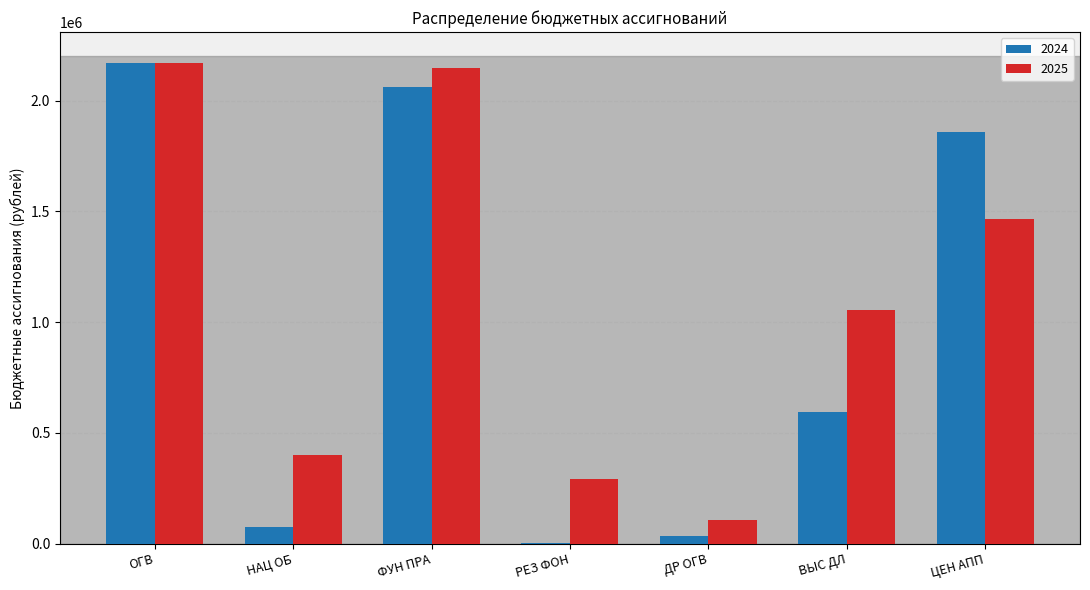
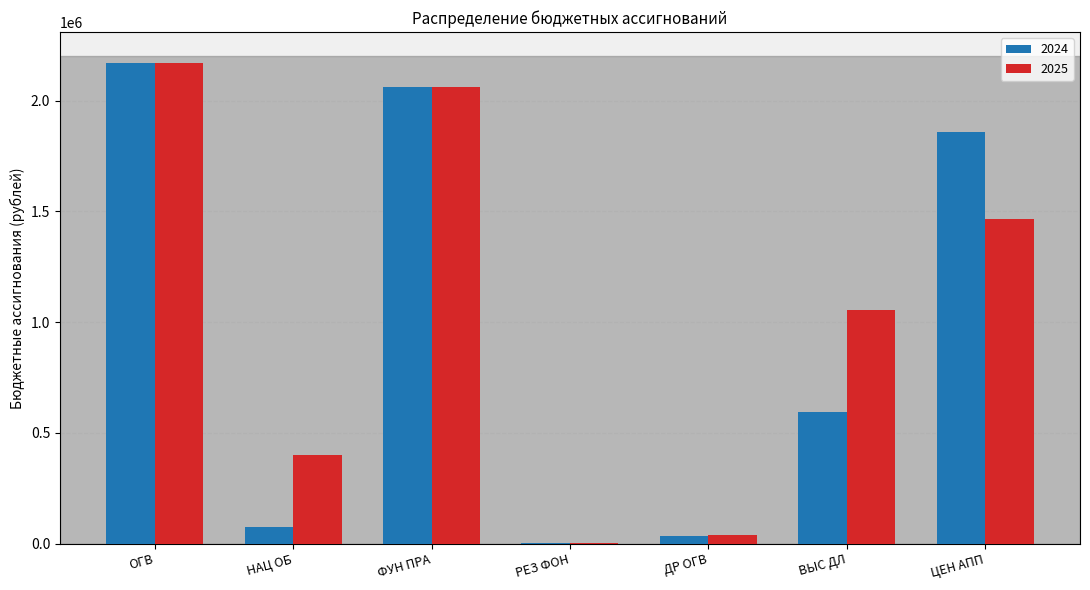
2025, ФУН ПРА: 2150000 -> 2060000
2025, РЕЗ ФОН: 290000 -> 0
2025, ДР ОГВ: 110000 -> 40000
